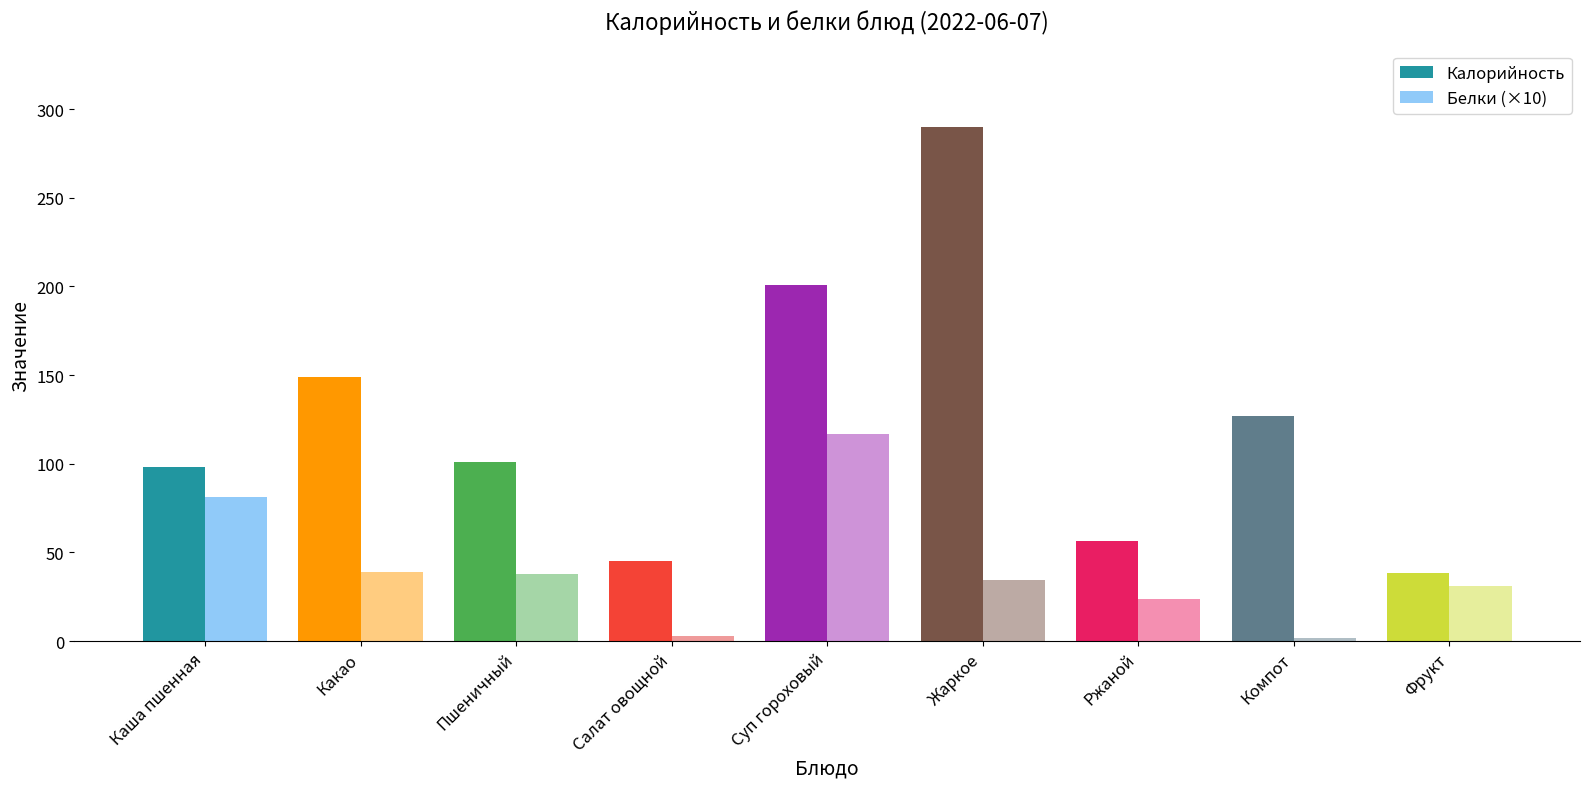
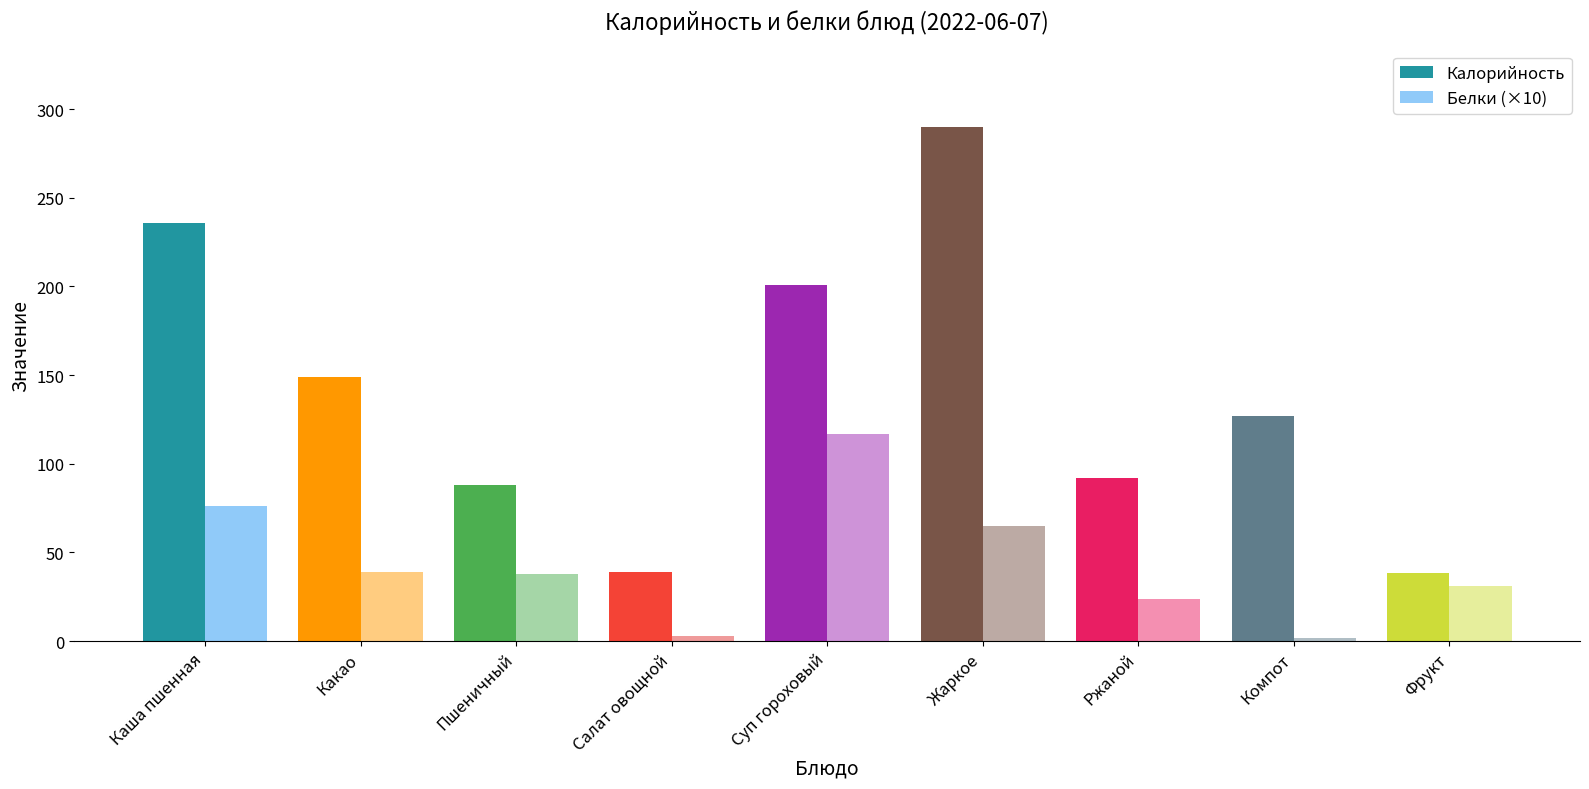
Калорийность, Каша пшенная: 98 -> 236
Белки (×10), Каша пшенная: 81 -> 76
Калорийность, Пшеничный: 101 -> 88
Калорийность, Салат овощной: 45 -> 39
Белки (×10), Жаркое: 34 -> 65
Калорийность, Ржаной: 56 -> 92
